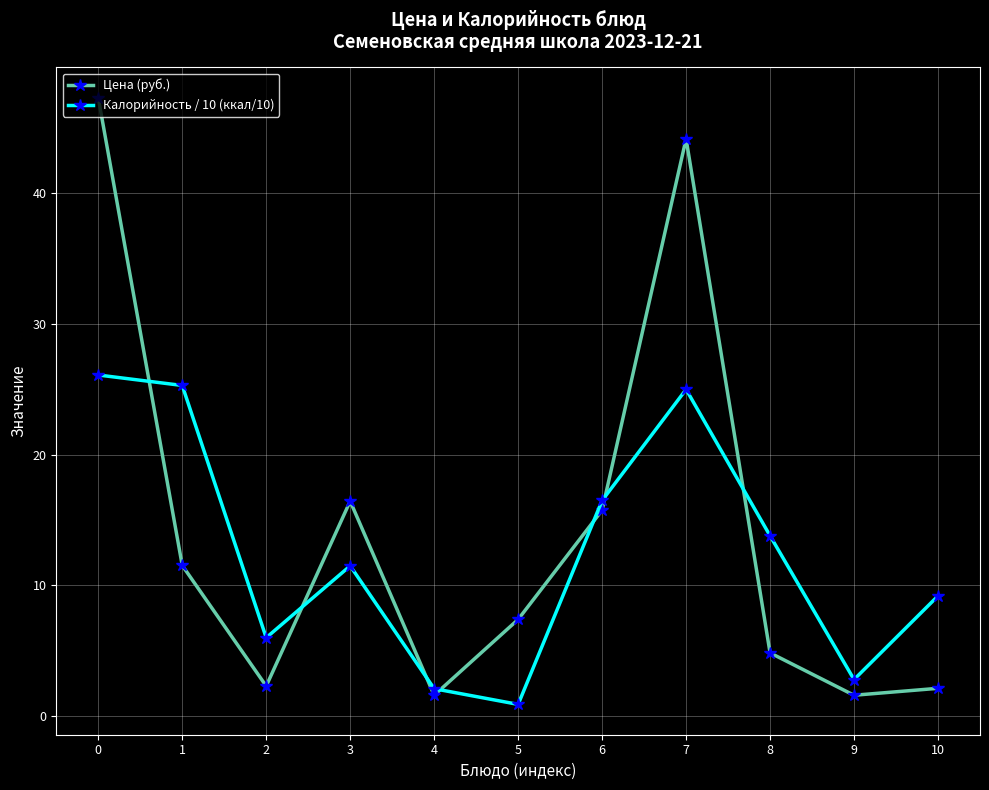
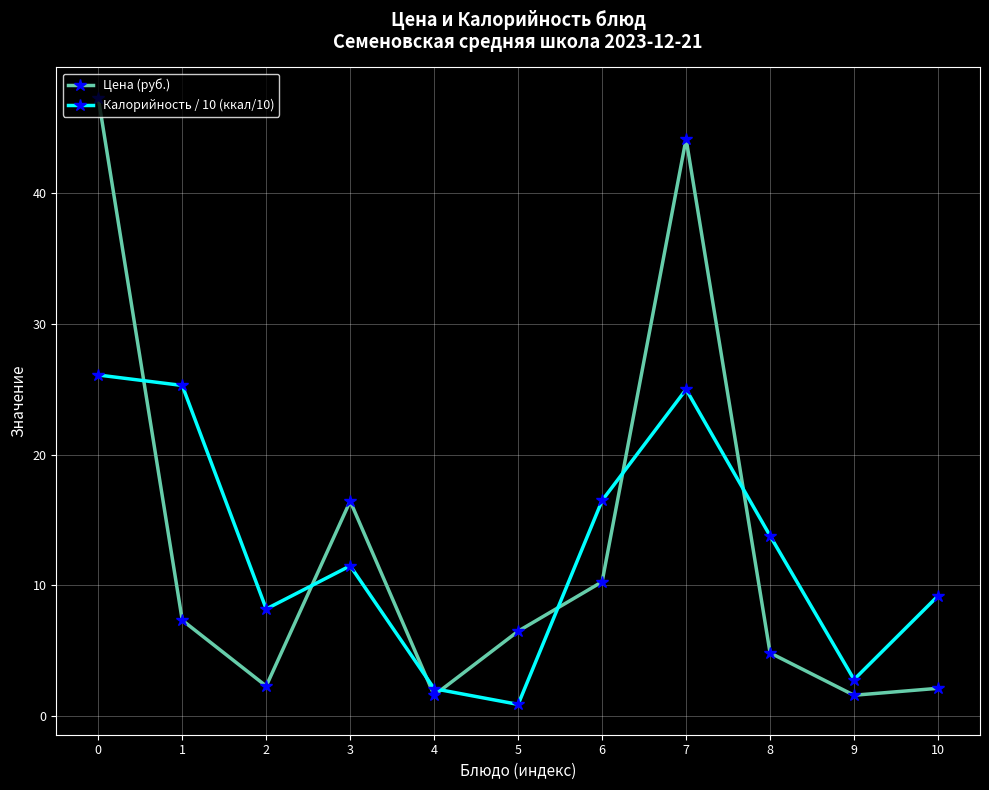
Цена (руб.), 1: 11.5 -> 7.3
Калорийность / 10 (ккал/10), 2: 6.0 -> 8.2
Цена (руб.), 5: 7.4 -> 6.5
Цена (руб.), 6: 15.8 -> 10.3
